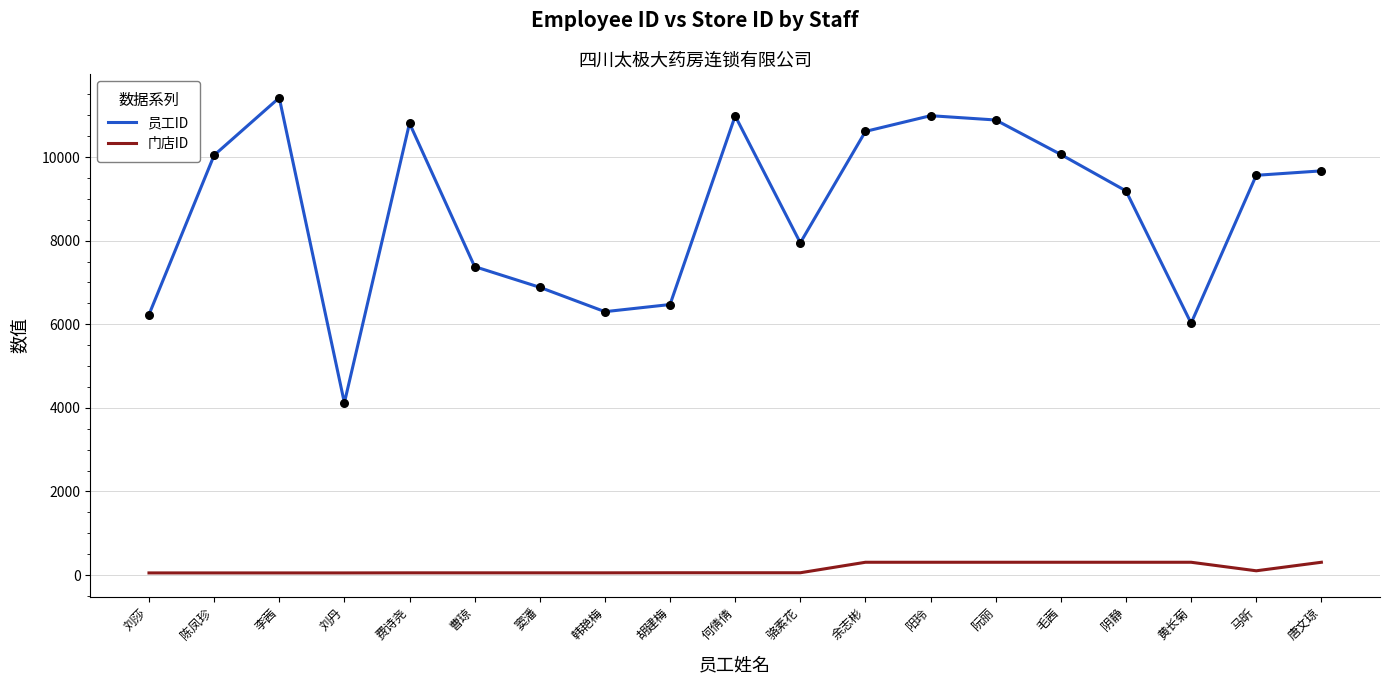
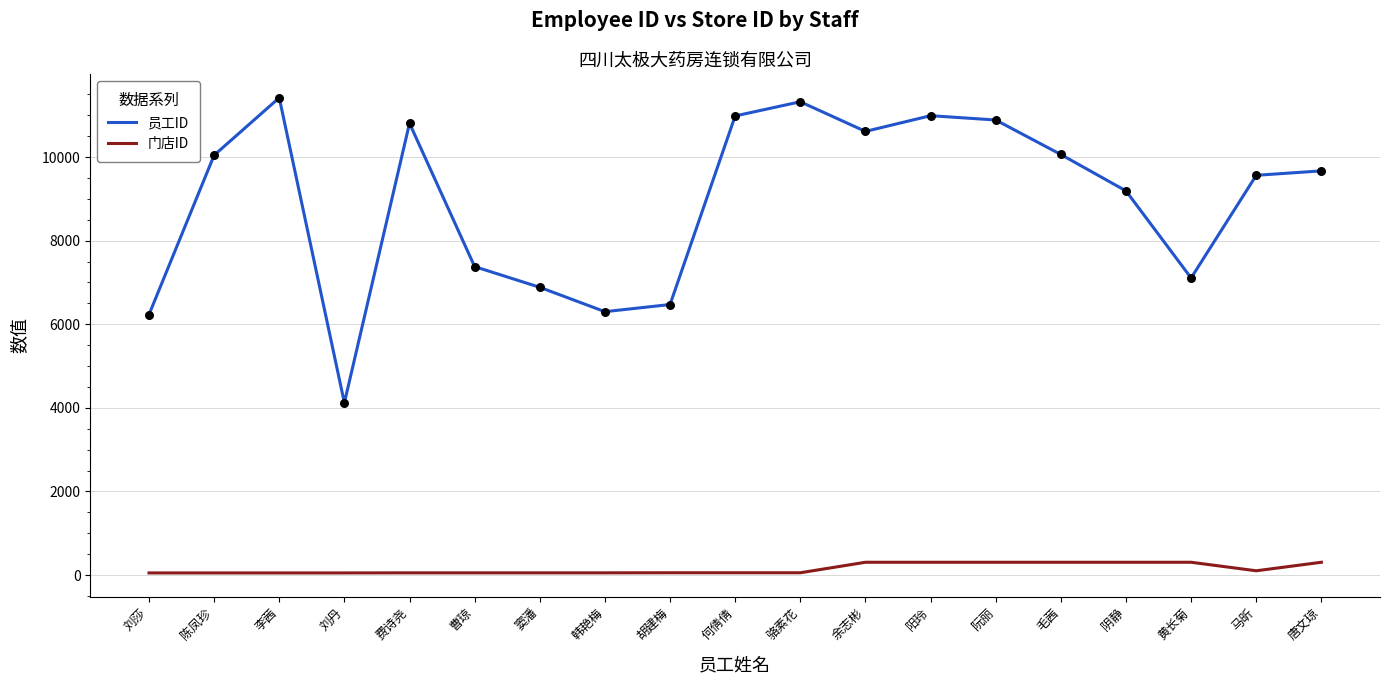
员工ID, 骆素花: 7900 -> 11300
员工ID, 黄长菊: 6000 -> 7100
